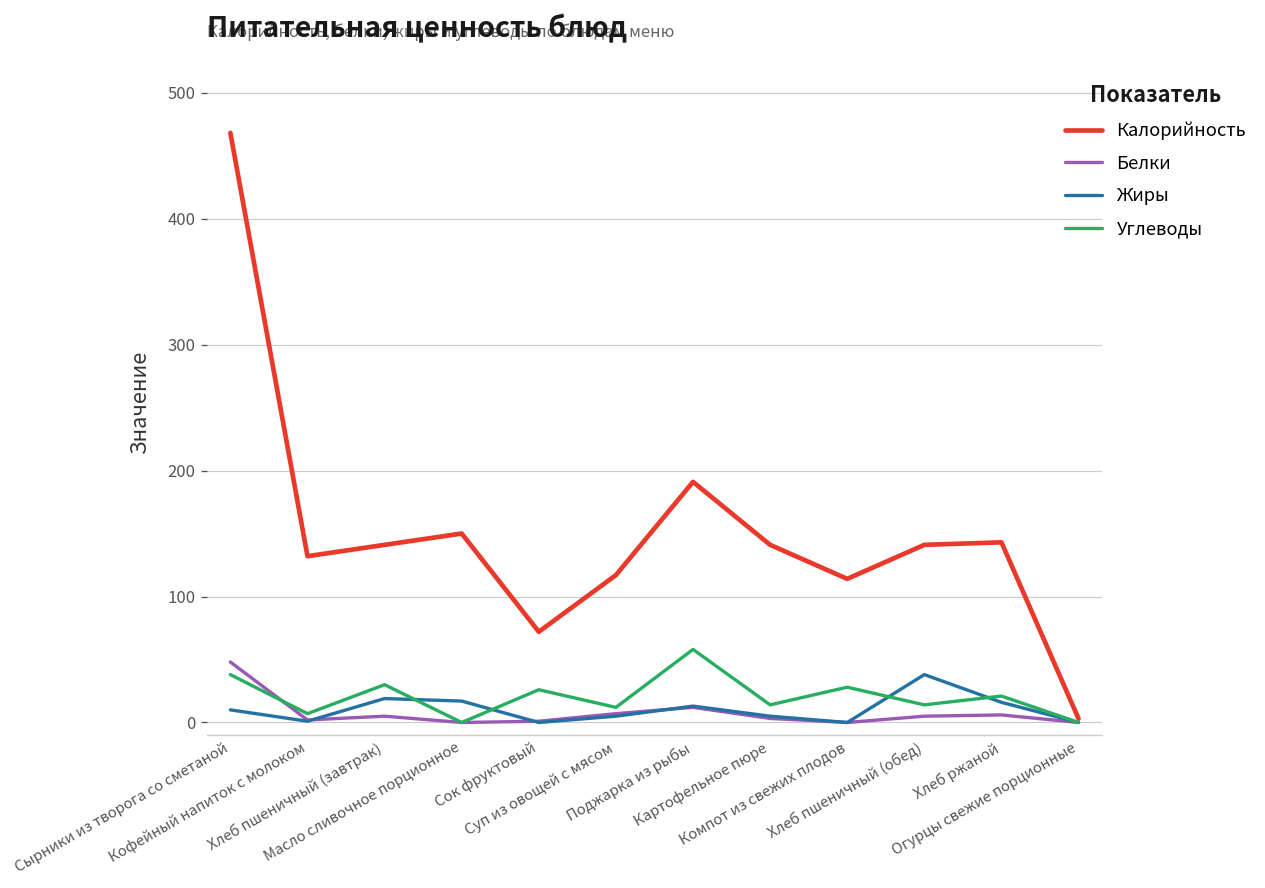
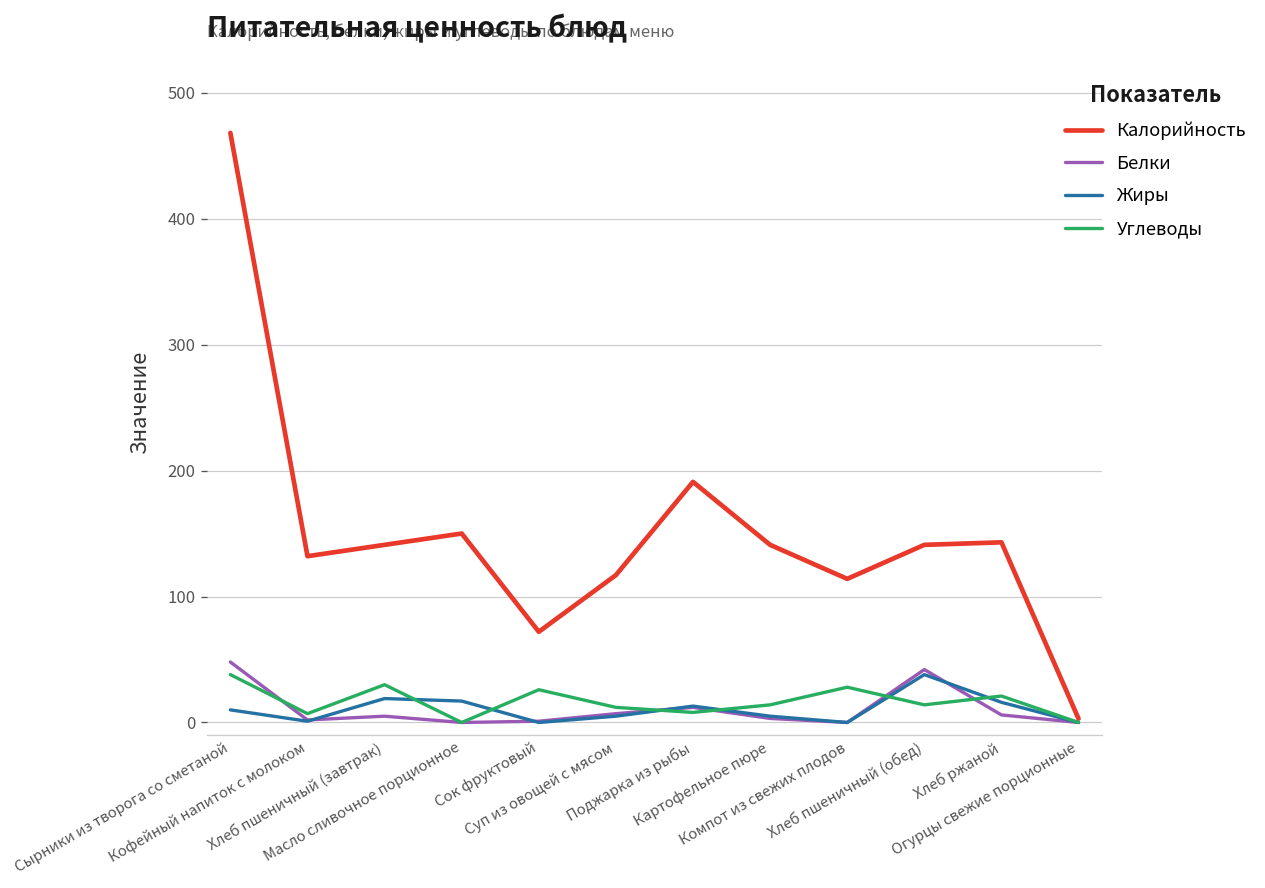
Углеводы, Поджарка из рыбы: 58 -> 8
Белки, Хлеб пшеничный (обед): 5 -> 42
